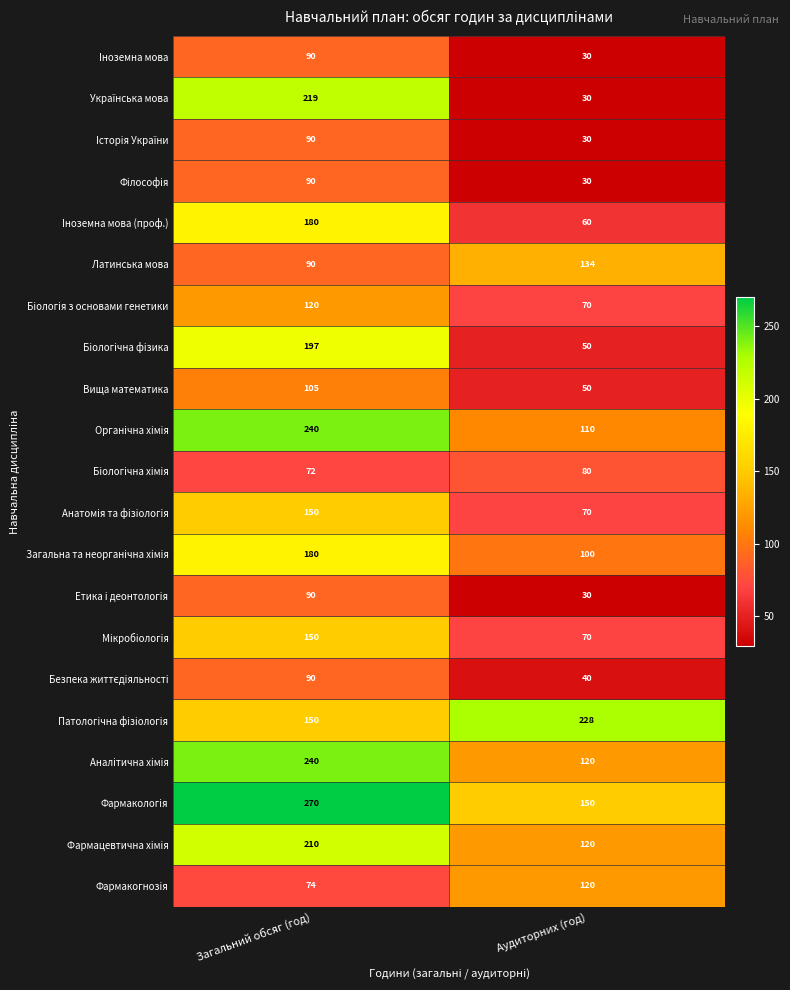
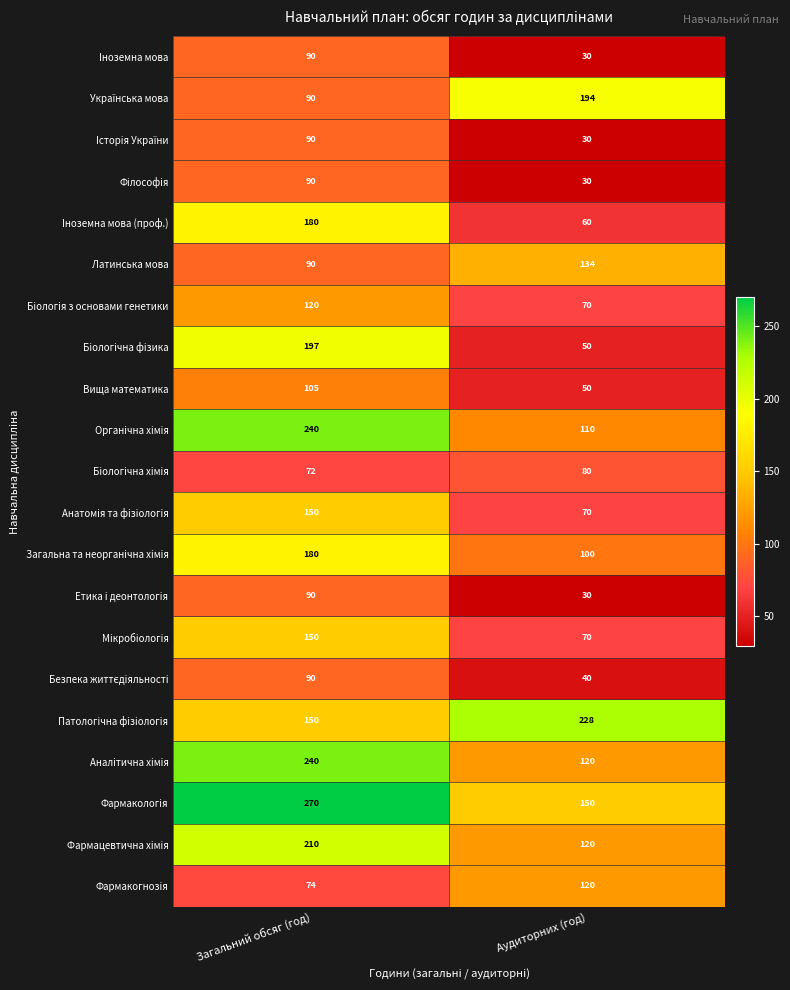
Українська мова, Загальний обсяг (год): 219 -> 90
Українська мова, Аудиторних (год): 30 -> 194
